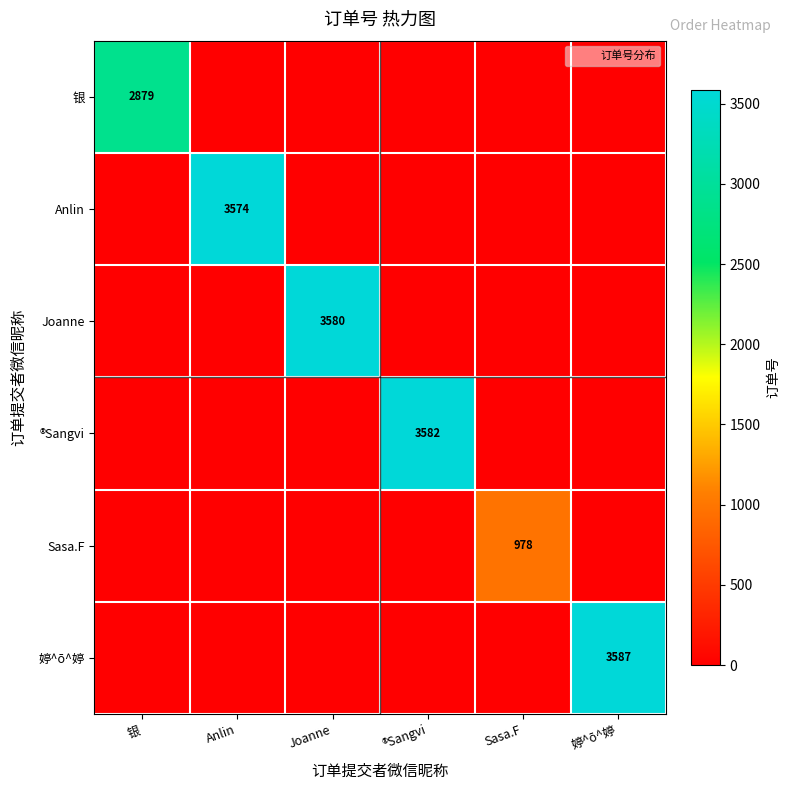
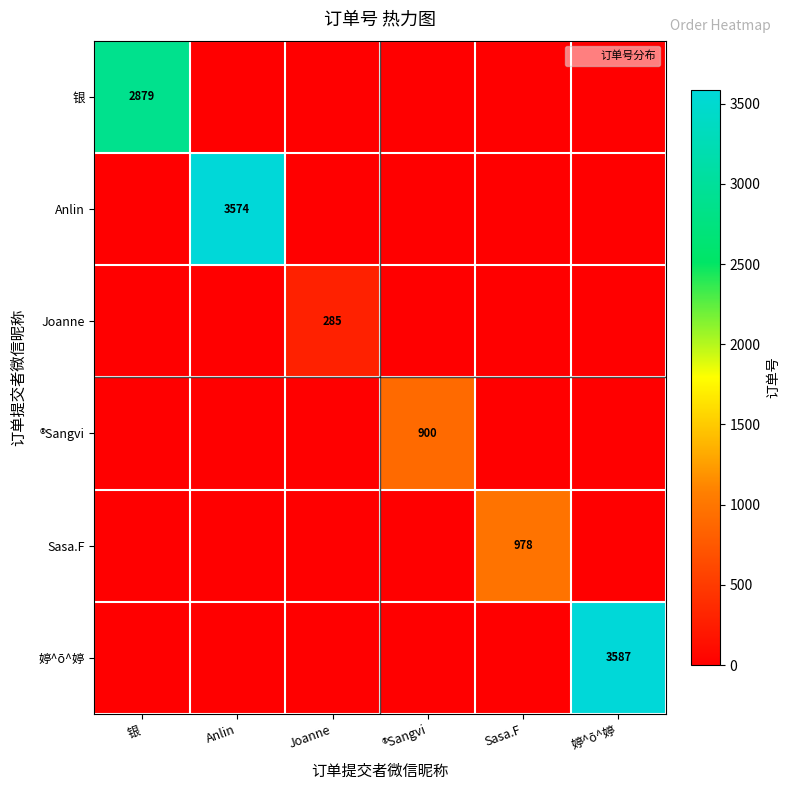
Joanne, Joanne: 3580 -> 285
®Sangvi, ®Sangvi: 3582 -> 900
